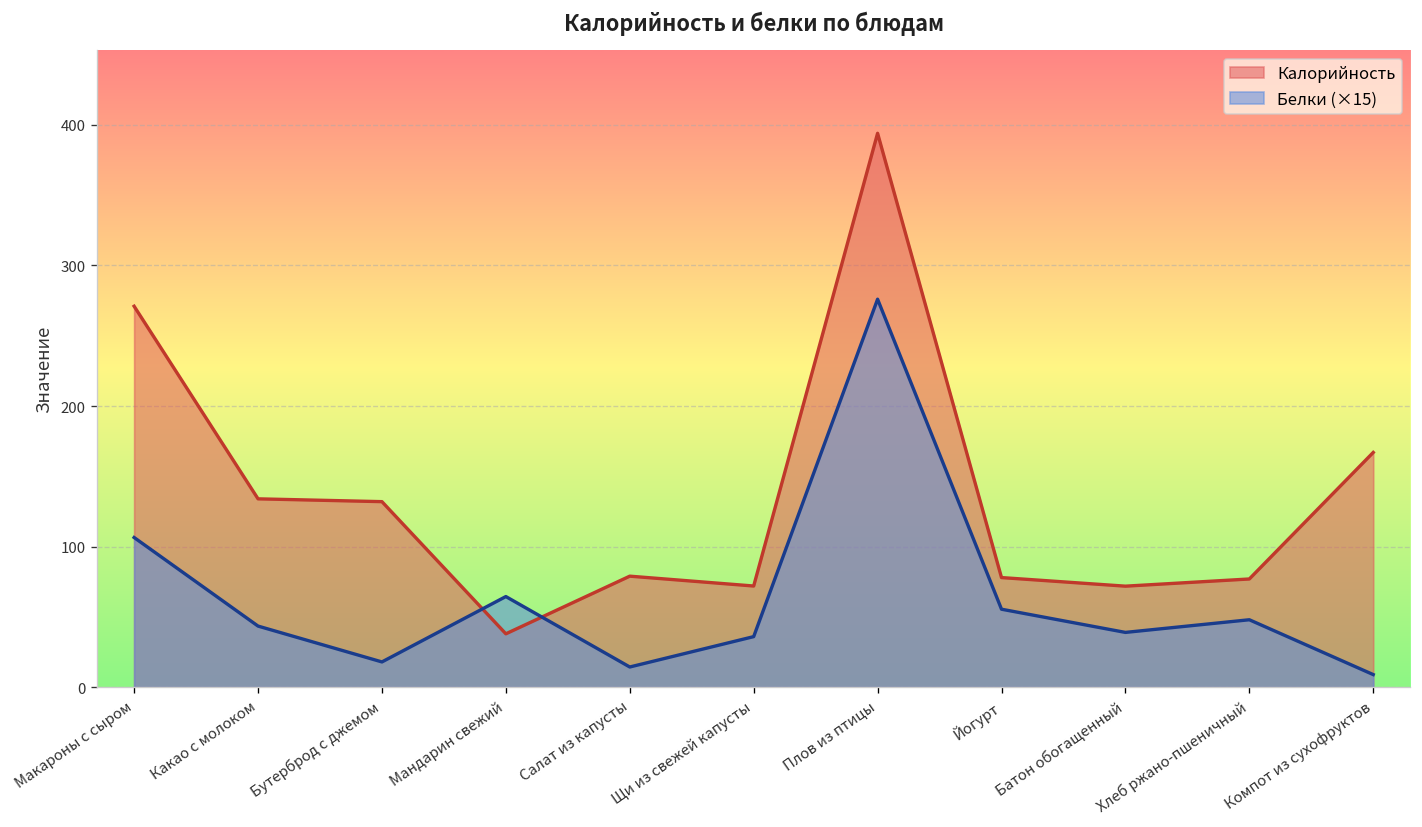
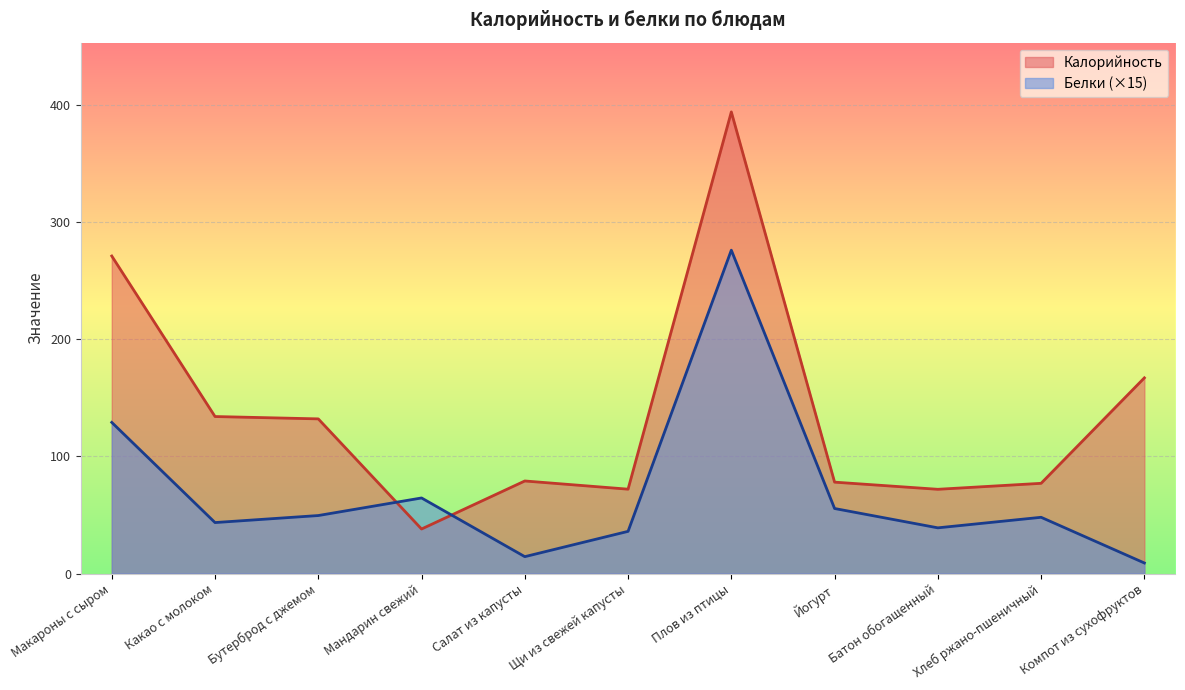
Белки (×15), Макароны с сыром: 107 -> 129
Белки (×15), Бутерброд с джемом: 18 -> 50
